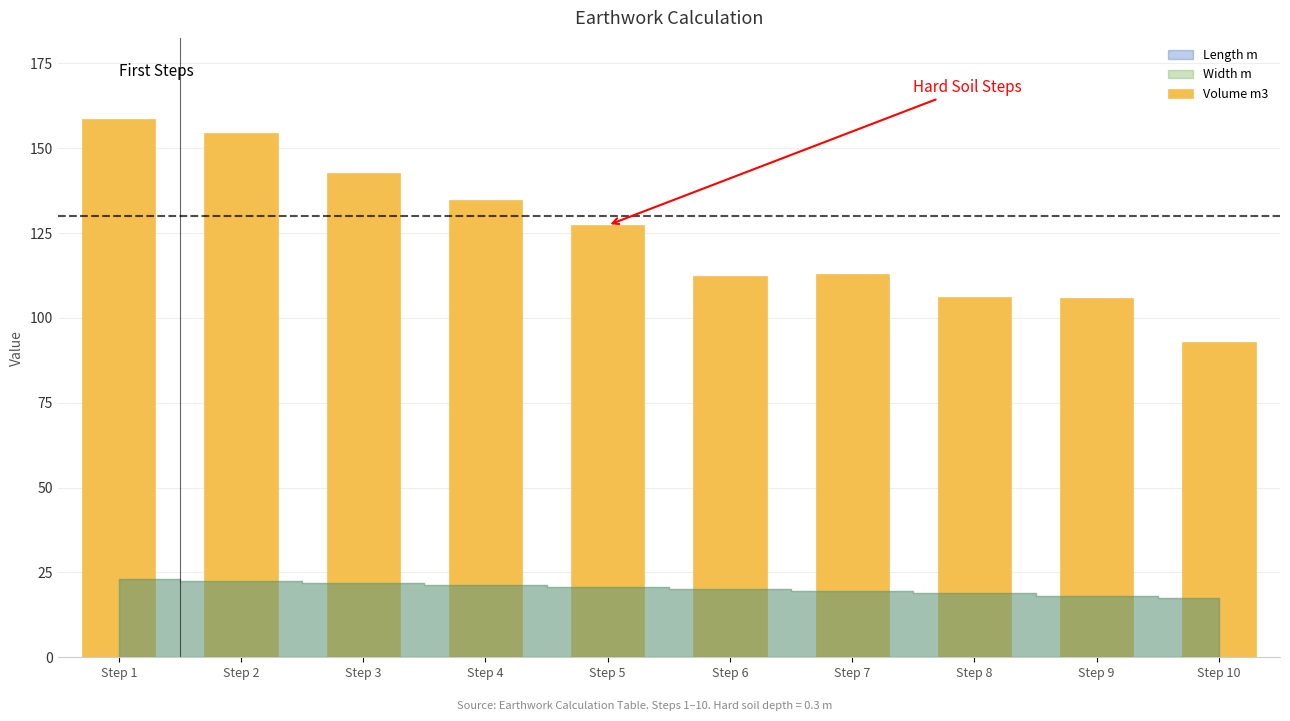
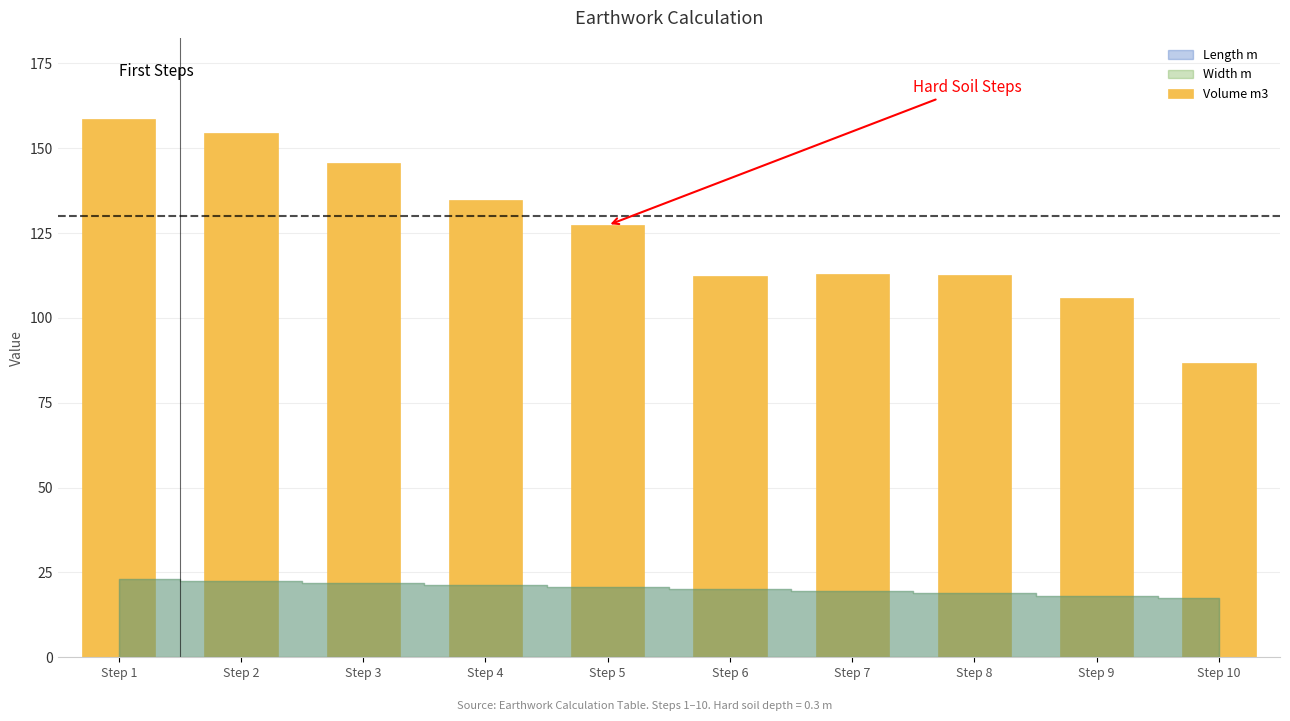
Volume m3, Step 3: 143 -> 146
Volume m3, Step 8: 106 -> 113
Volume m3, Step 10: 93 -> 87
